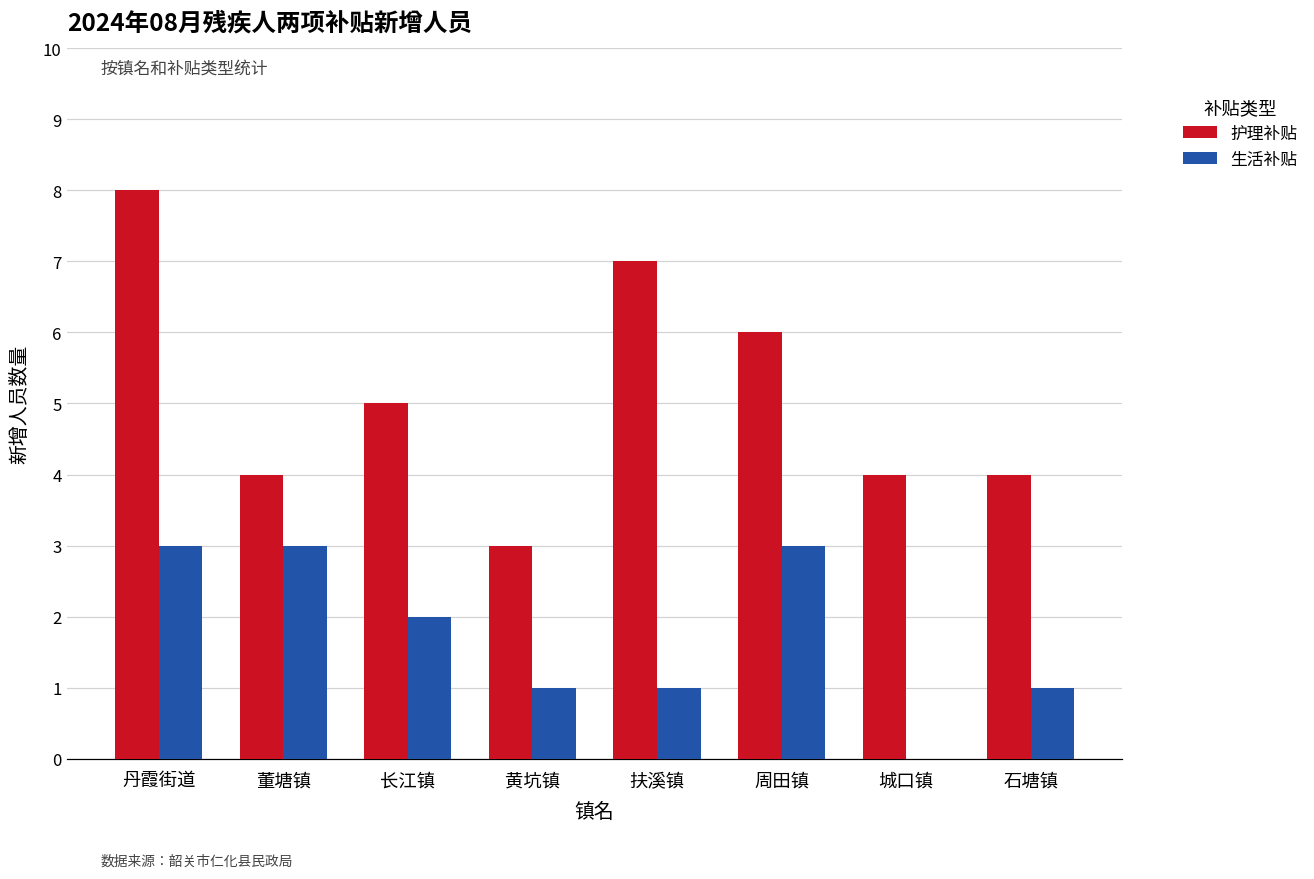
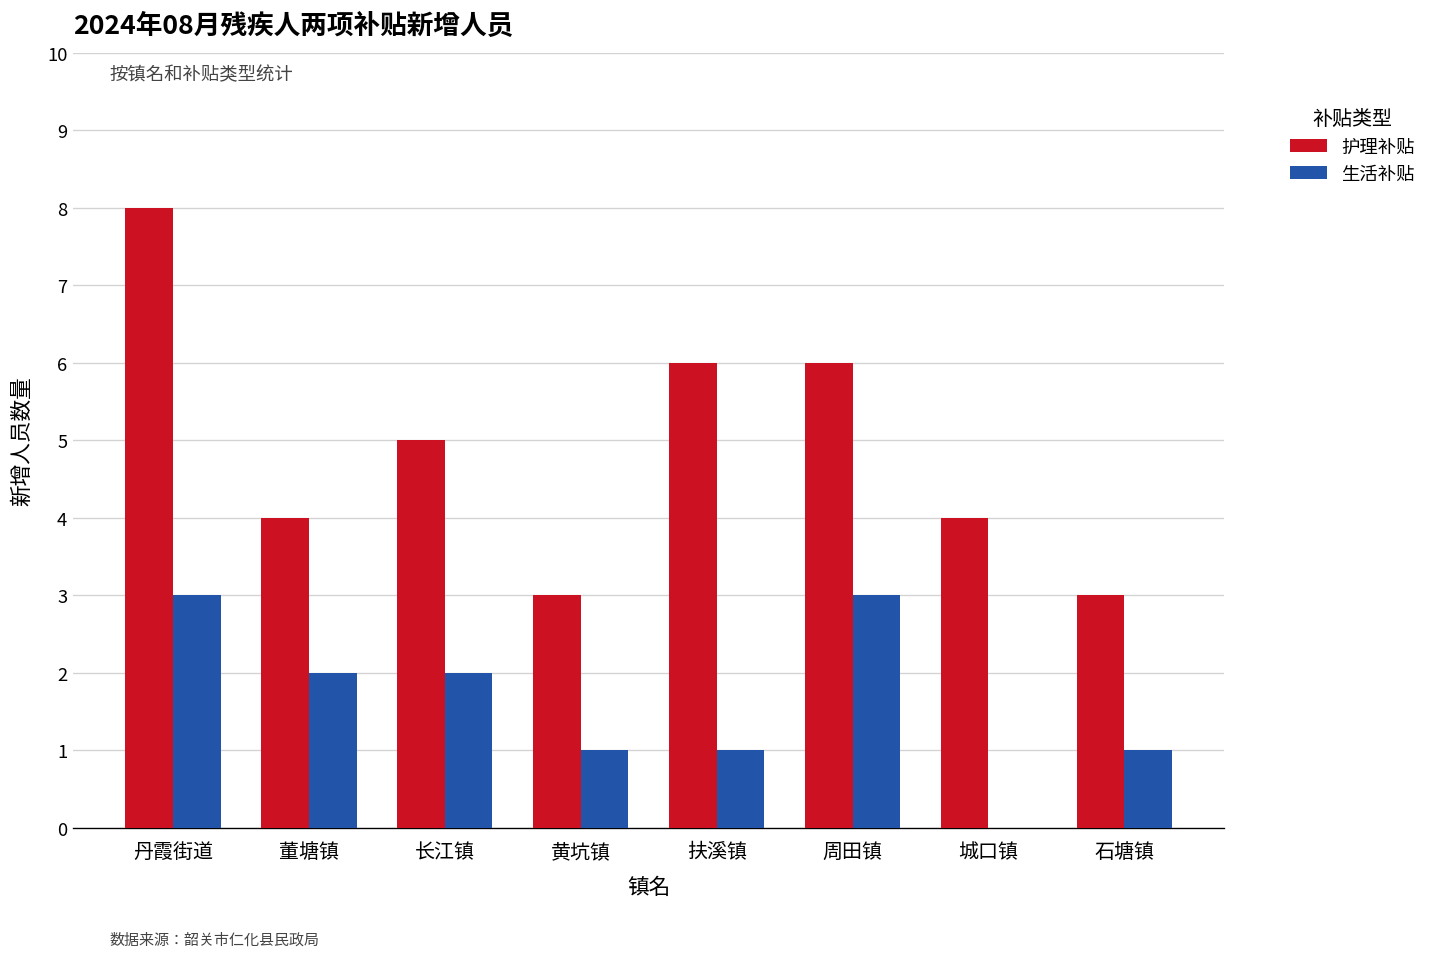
生活补贴, 董塘镇: 3 -> 2
护理补贴, 扶溪镇: 7 -> 6
护理补贴, 石塘镇: 4 -> 3
